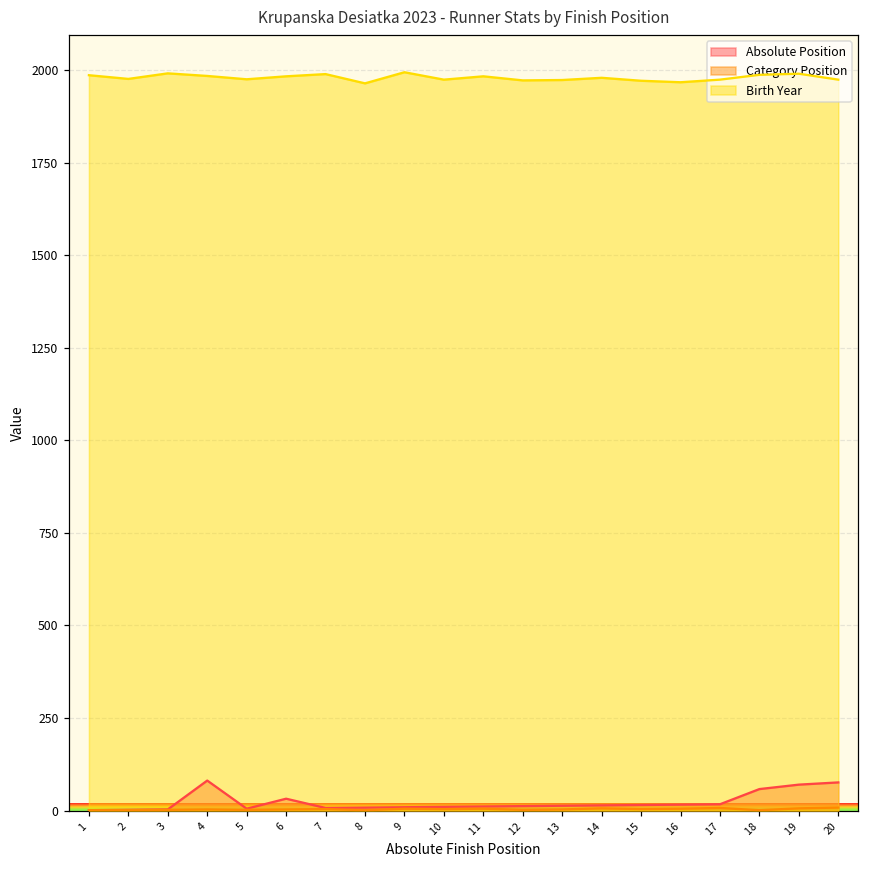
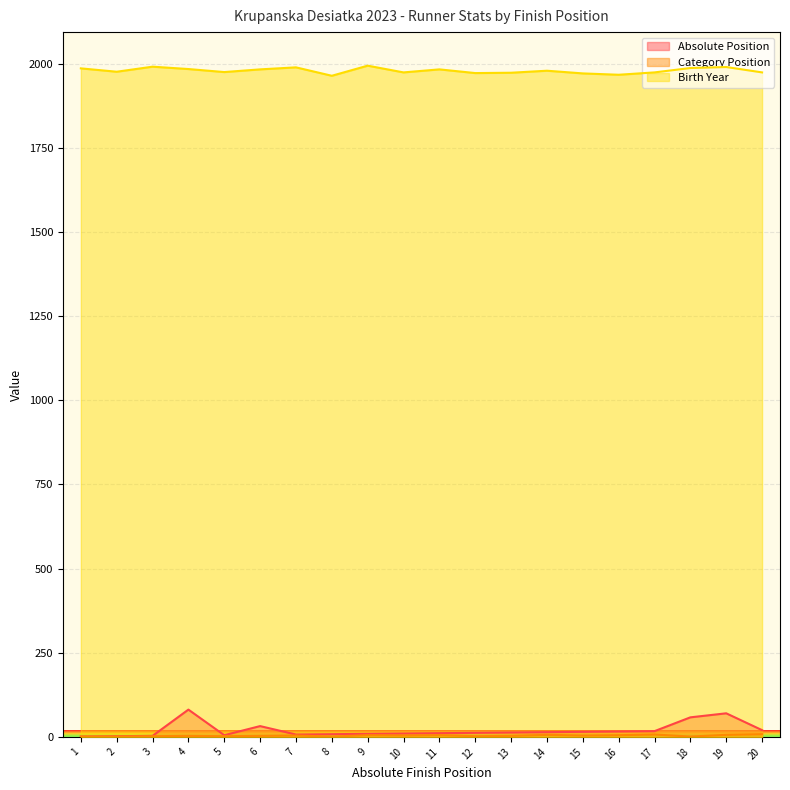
Absolute Position, 20: 80 -> 20
